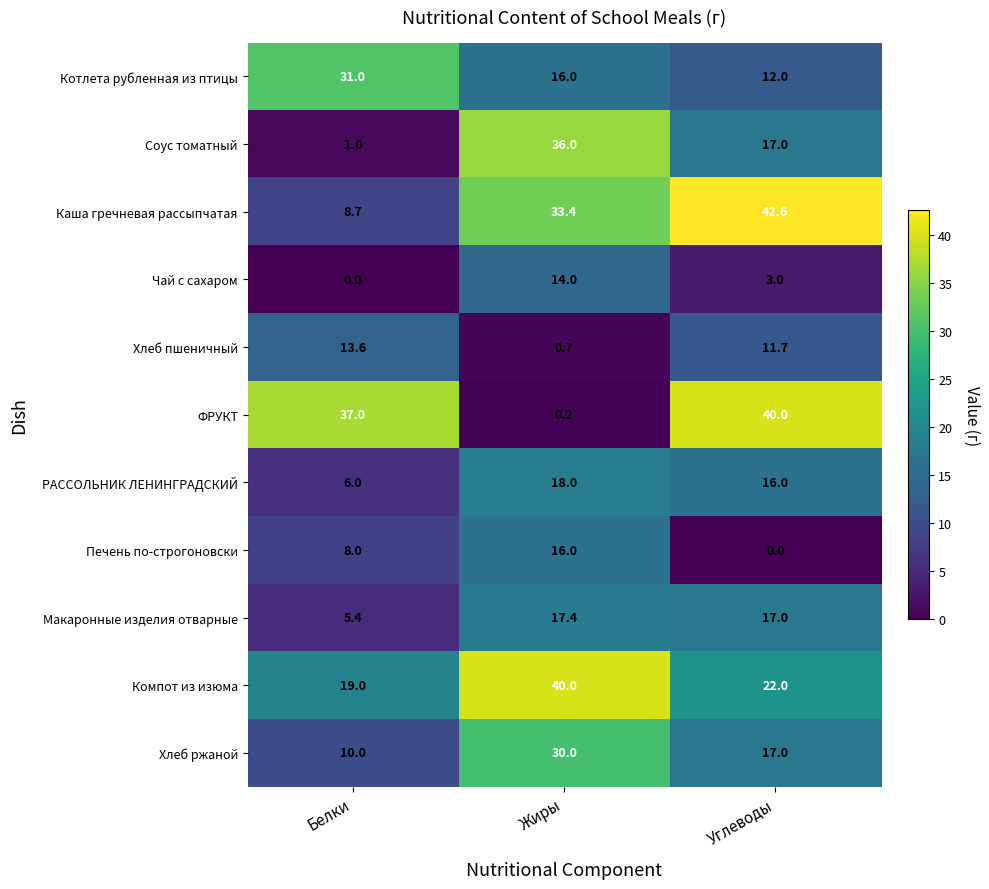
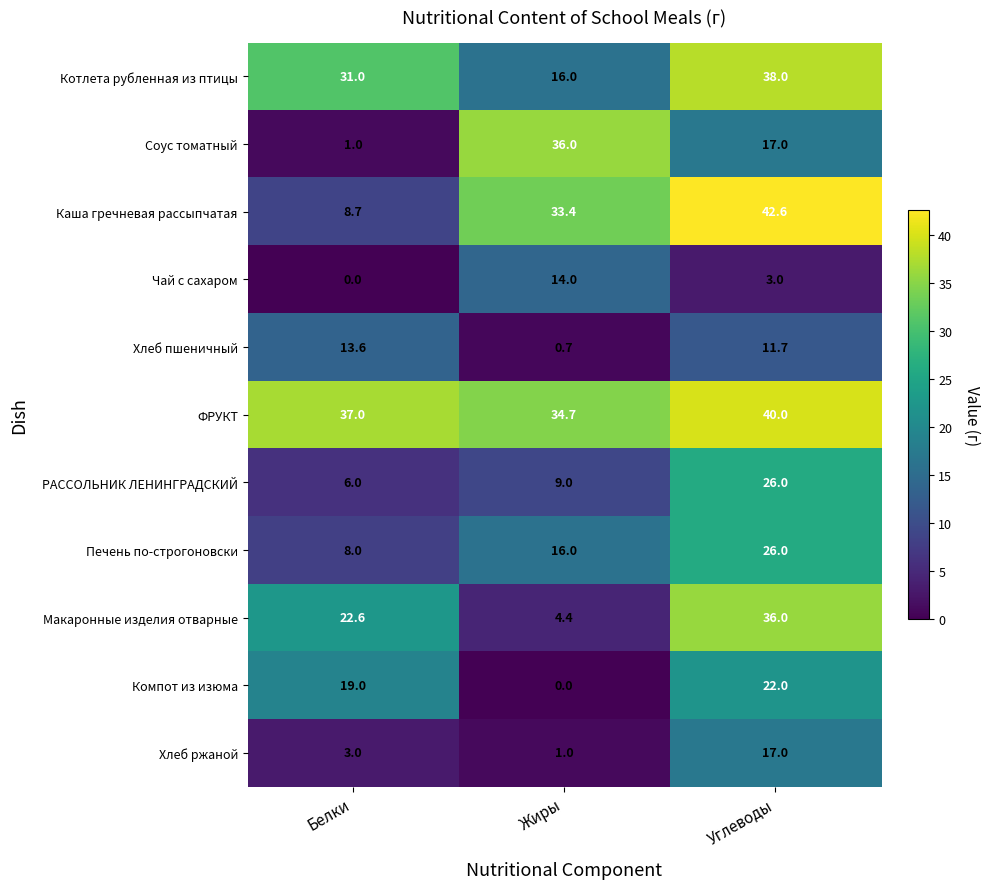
Котлета рубленная из птицы, Углеводы: 12.0 -> 38.0
ФРУКТ, Жиры: 0.2 -> 34.7
РАССОЛЬНИК ЛЕНИНГРАДСКИЙ, Жиры: 18.0 -> 9.0
РАССОЛЬНИК ЛЕНИНГРАДСКИЙ, Углеводы: 16.0 -> 26.0
Печень по-строгоновски, Углеводы: 0.0 -> 26.0
Макаронные изделия отварные, Белки: 5.4 -> 22.6
Макаронные изделия отварные, Жиры: 17.4 -> 4.4
Макаронные изделия отварные, Углеводы: 17.0 -> 36.0
Компот из изюма, Жиры: 40.0 -> 0.0
Хлеб ржаной, Белки: 10.0 -> 3.0
Хлеб ржаной, Жиры: 30.0 -> 1.0
